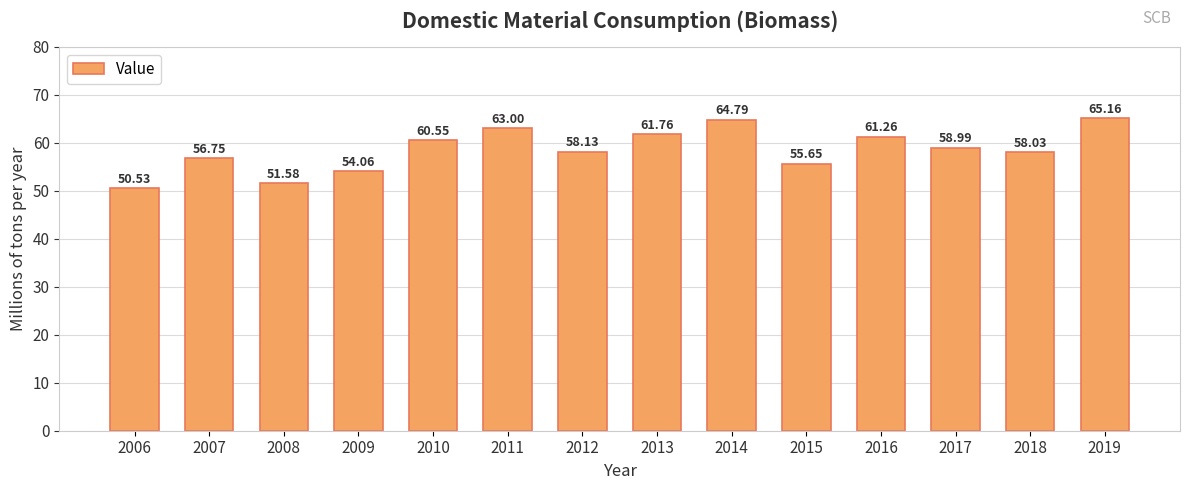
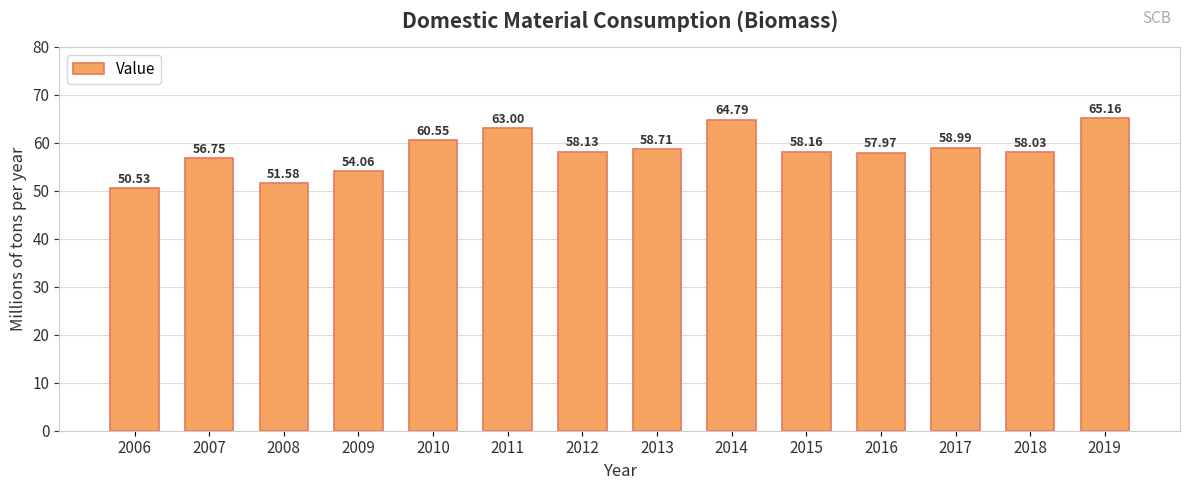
2013: 61.76 -> 58.71
2015: 55.65 -> 58.16
2016: 61.26 -> 57.97
